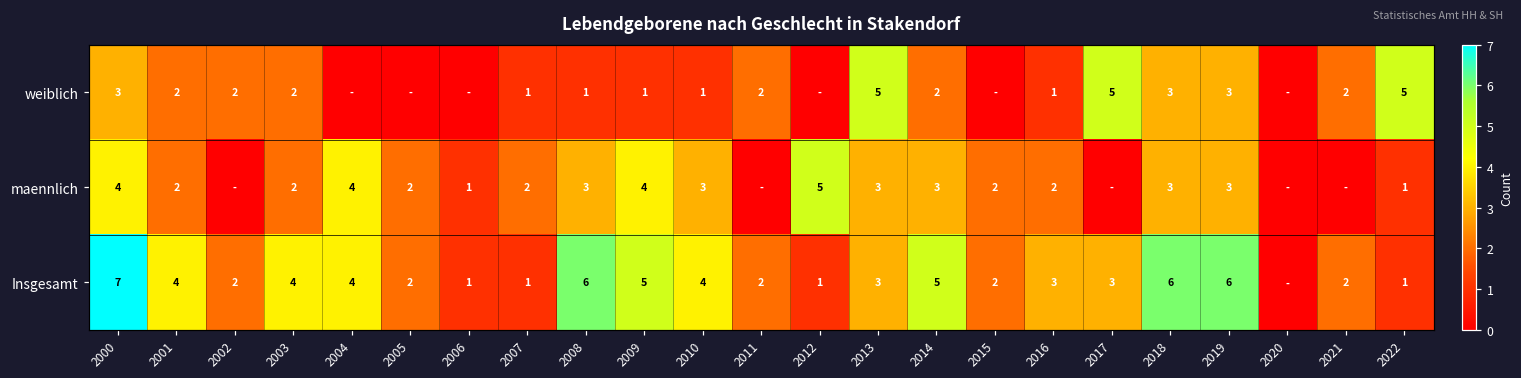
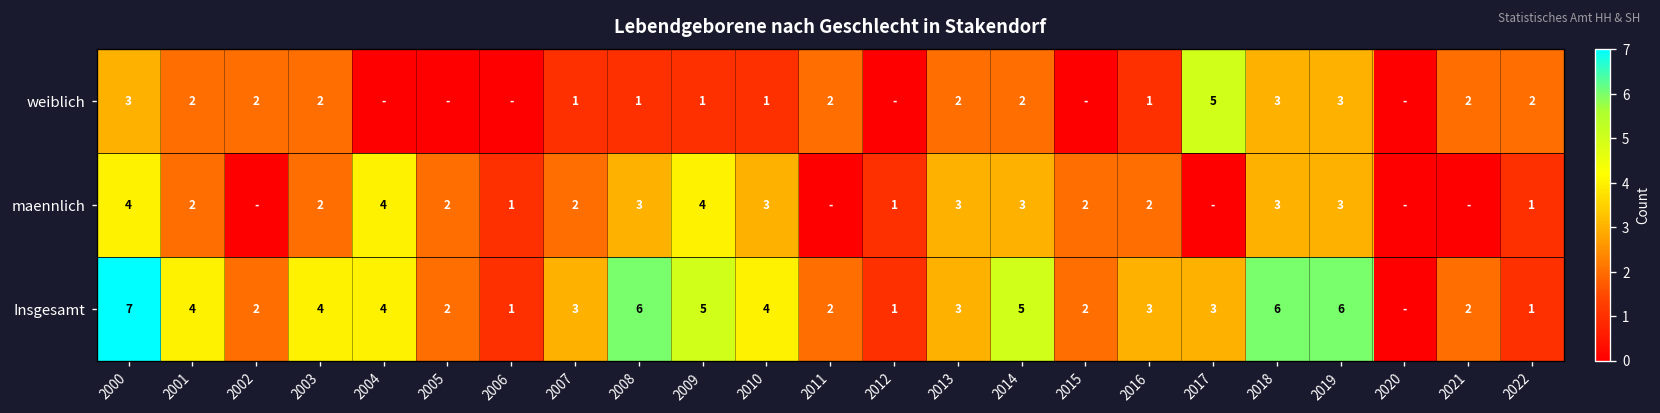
weiblich, 2013: 5 -> 2
weiblich, 2022: 5 -> 2
maennlich, 2012: 5 -> 1
Insgesamt, 2007: 1 -> 3
